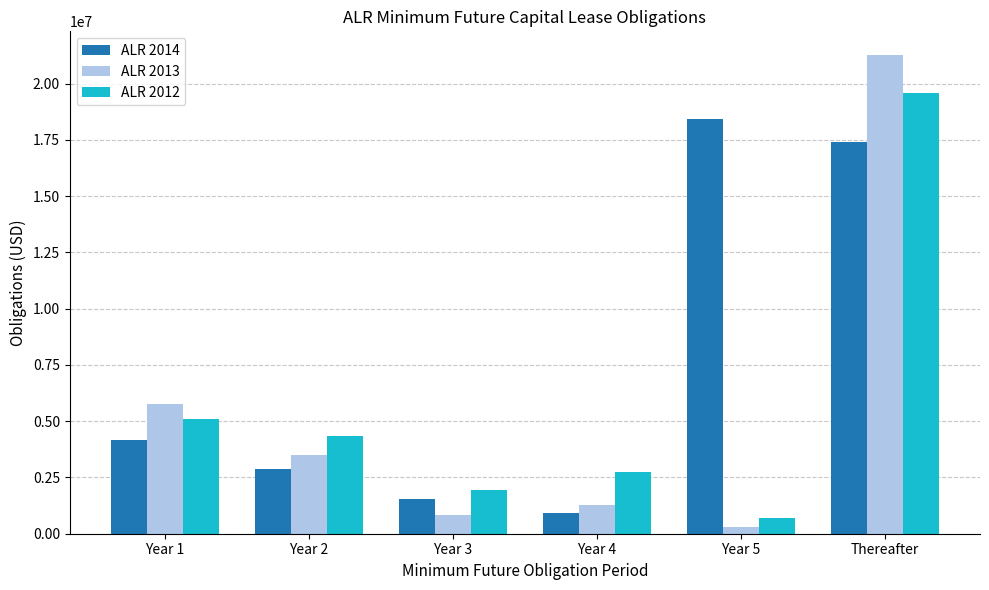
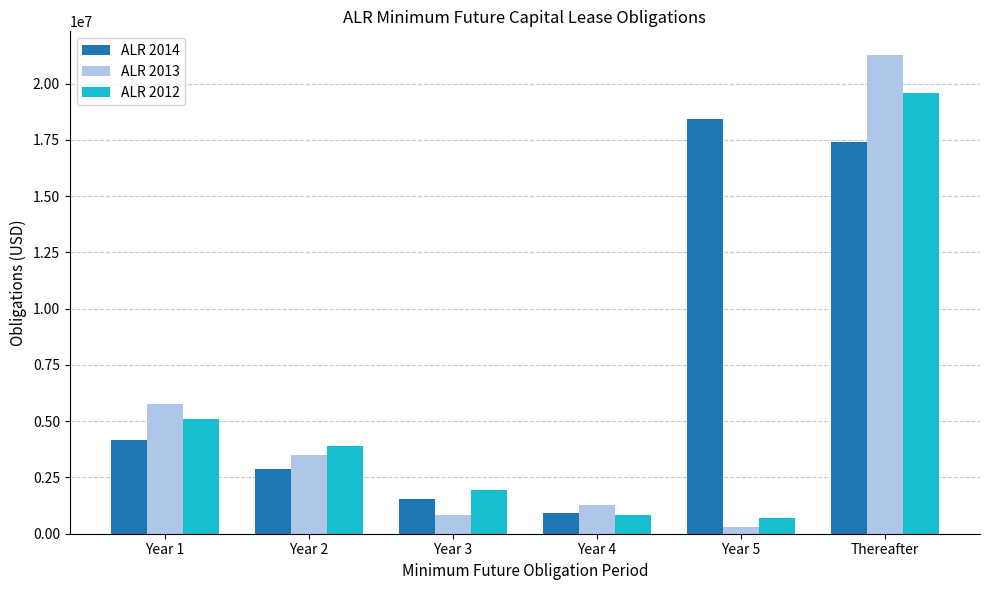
ALR 2012, Year 2: 4300000 -> 3900000
ALR 2012, Year 4: 2700000 -> 800000
